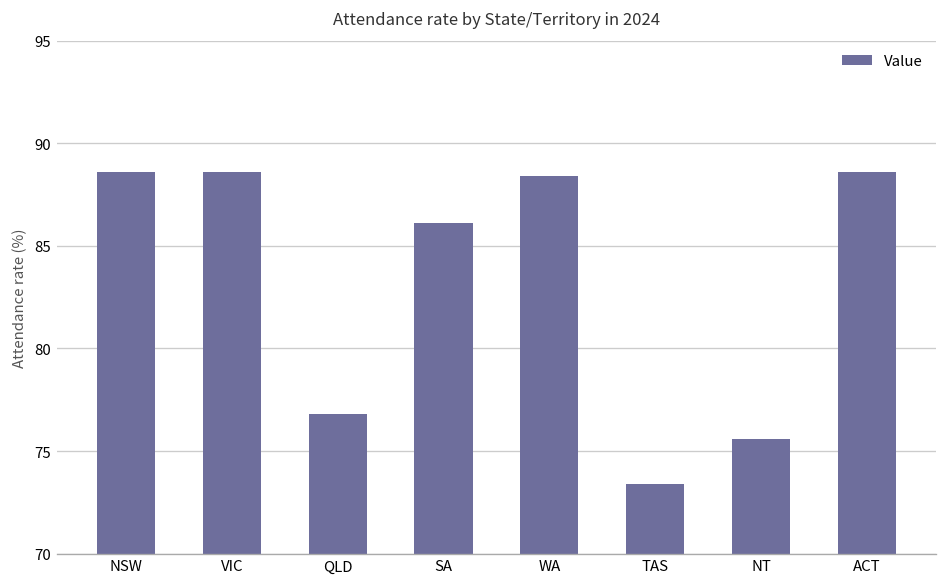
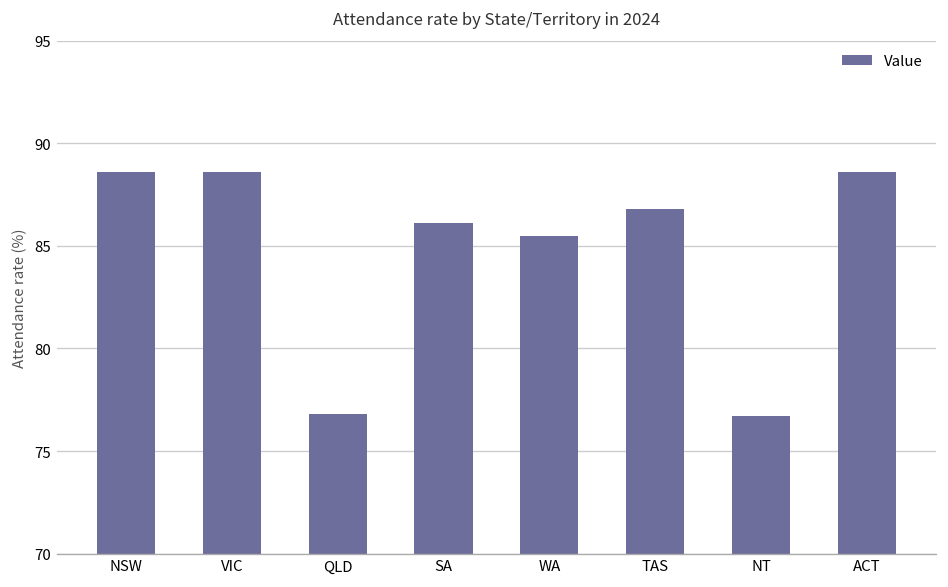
WA: 88.4 -> 85.5
TAS: 73.4 -> 86.8
NT: 75.6 -> 76.7
